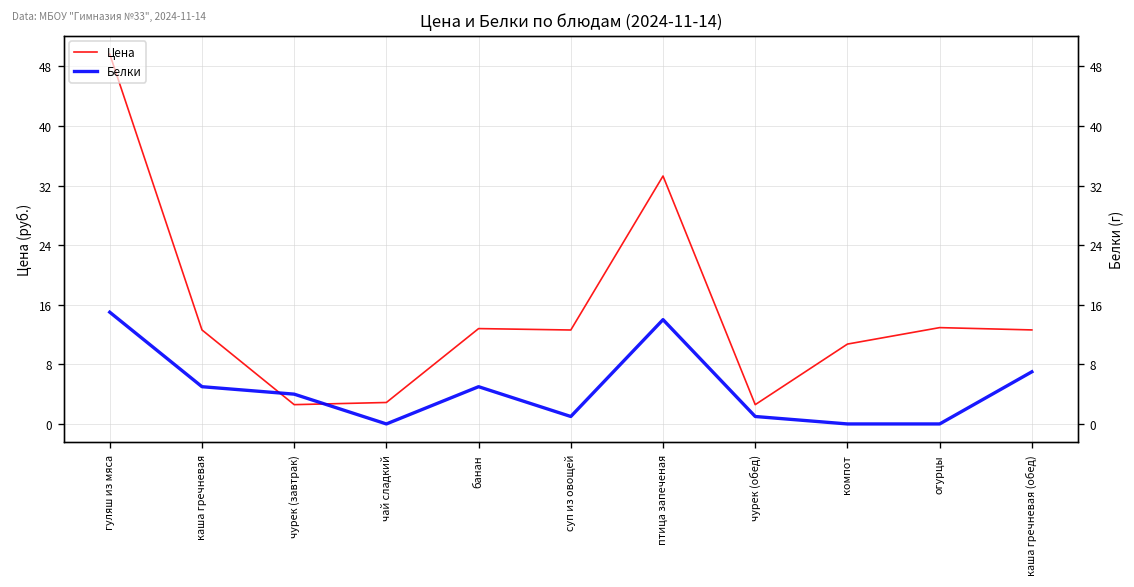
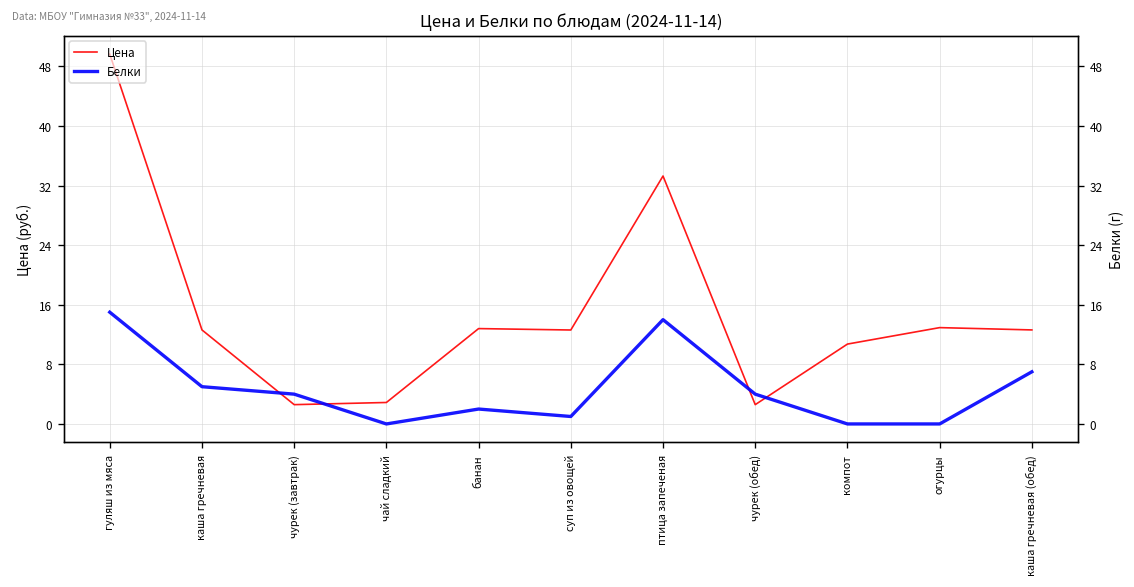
Белки, банан: 5 -> 2
Белки, чурек (обед): 1 -> 4
